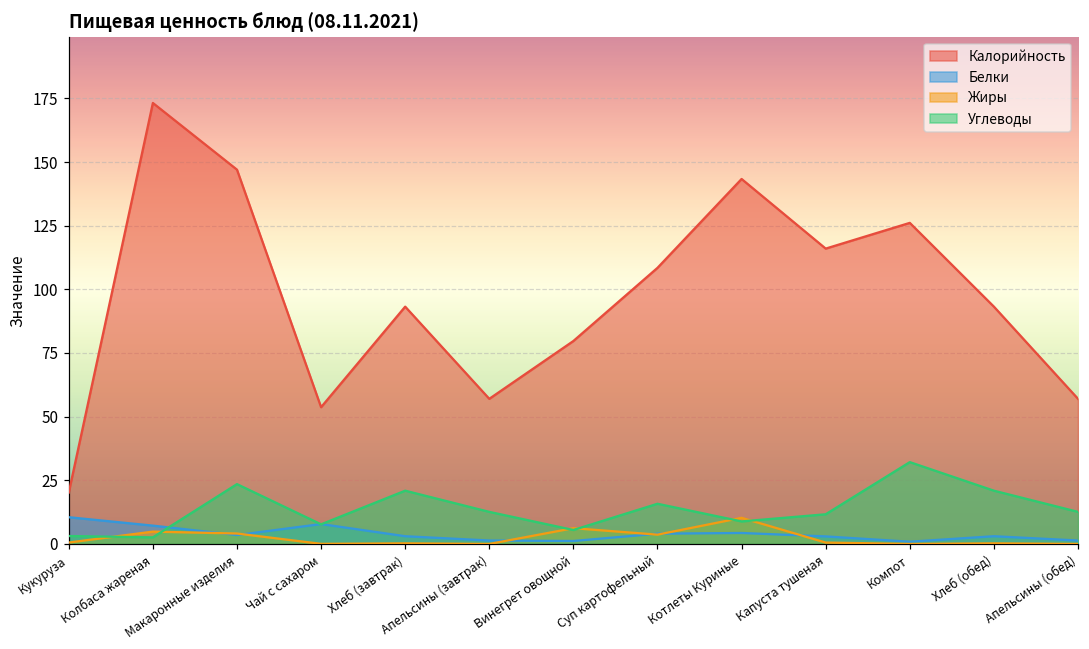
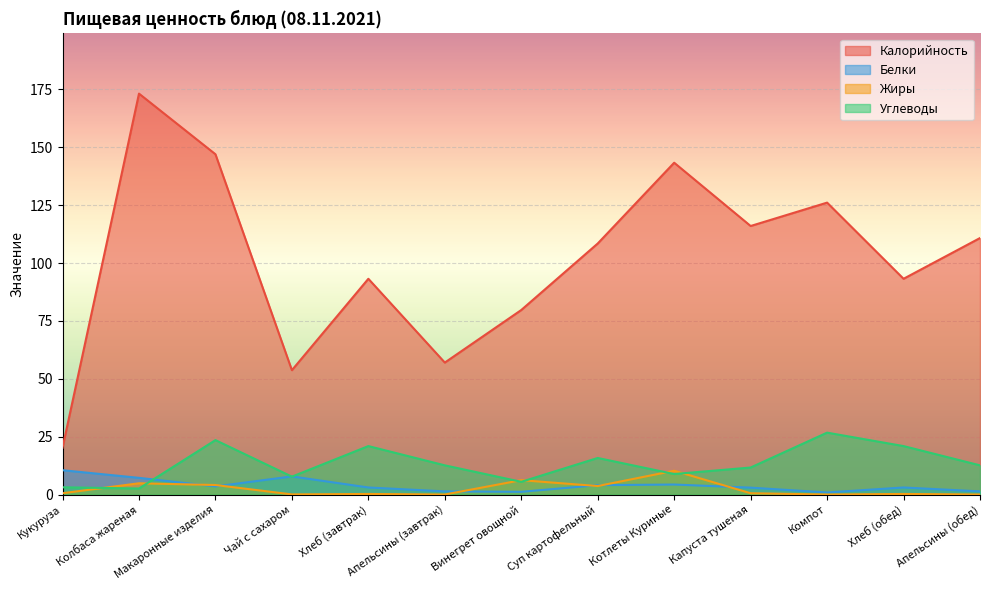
Углеводы, Компот: 32 -> 27
Калорийность, Апельсины (обед): 57 -> 111
